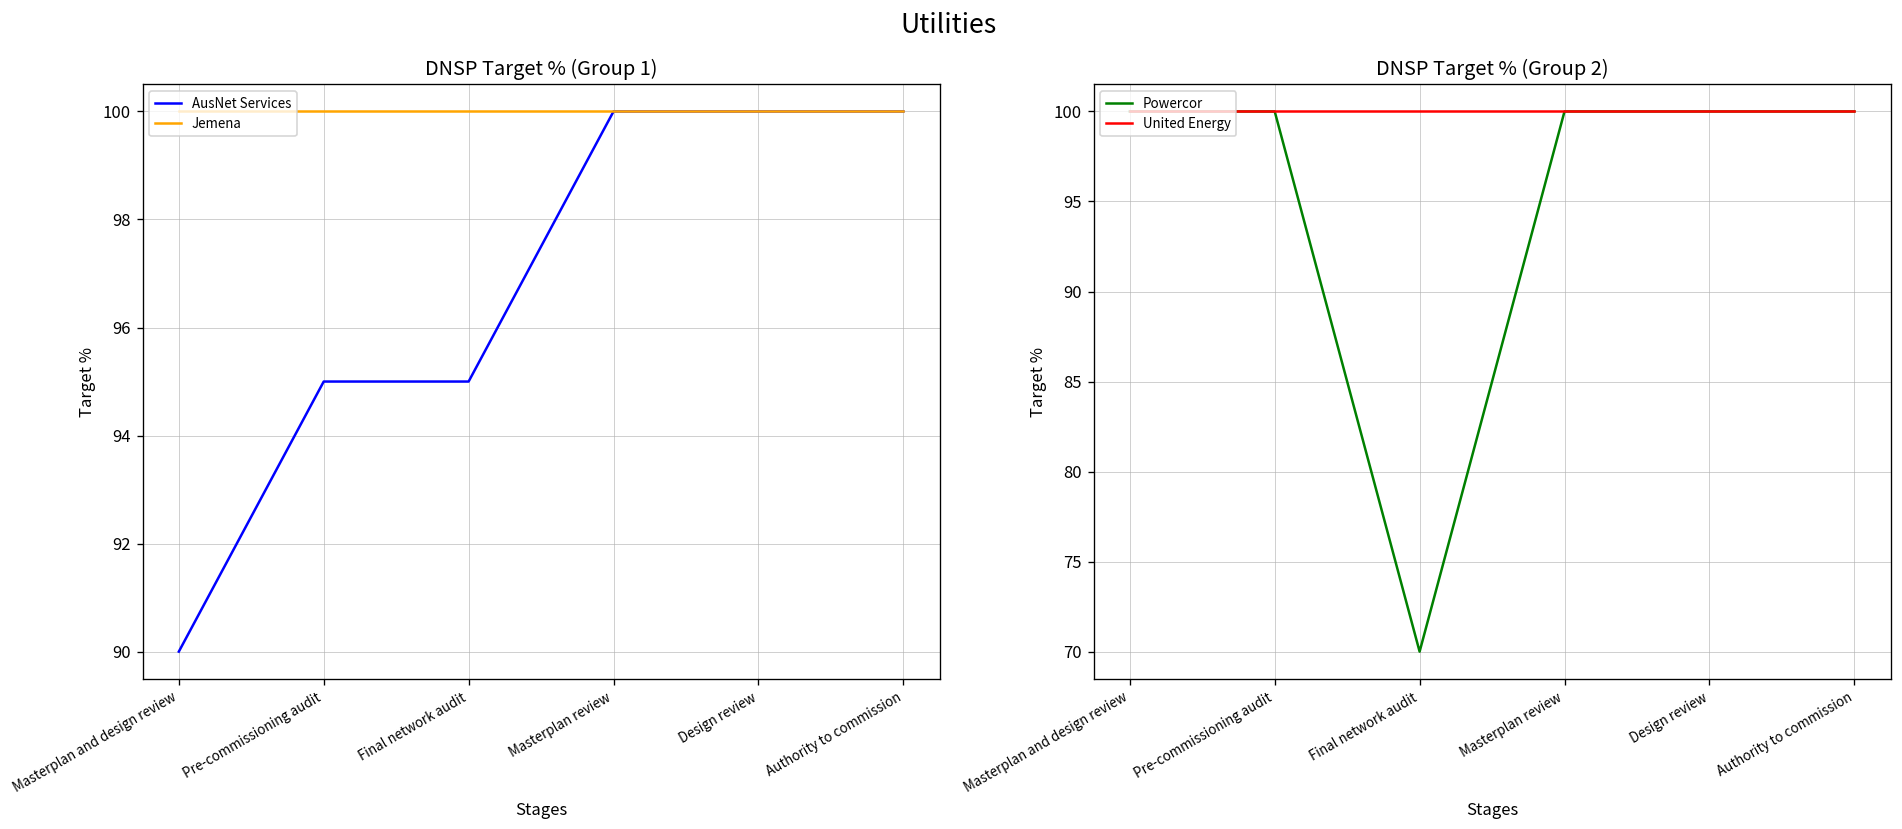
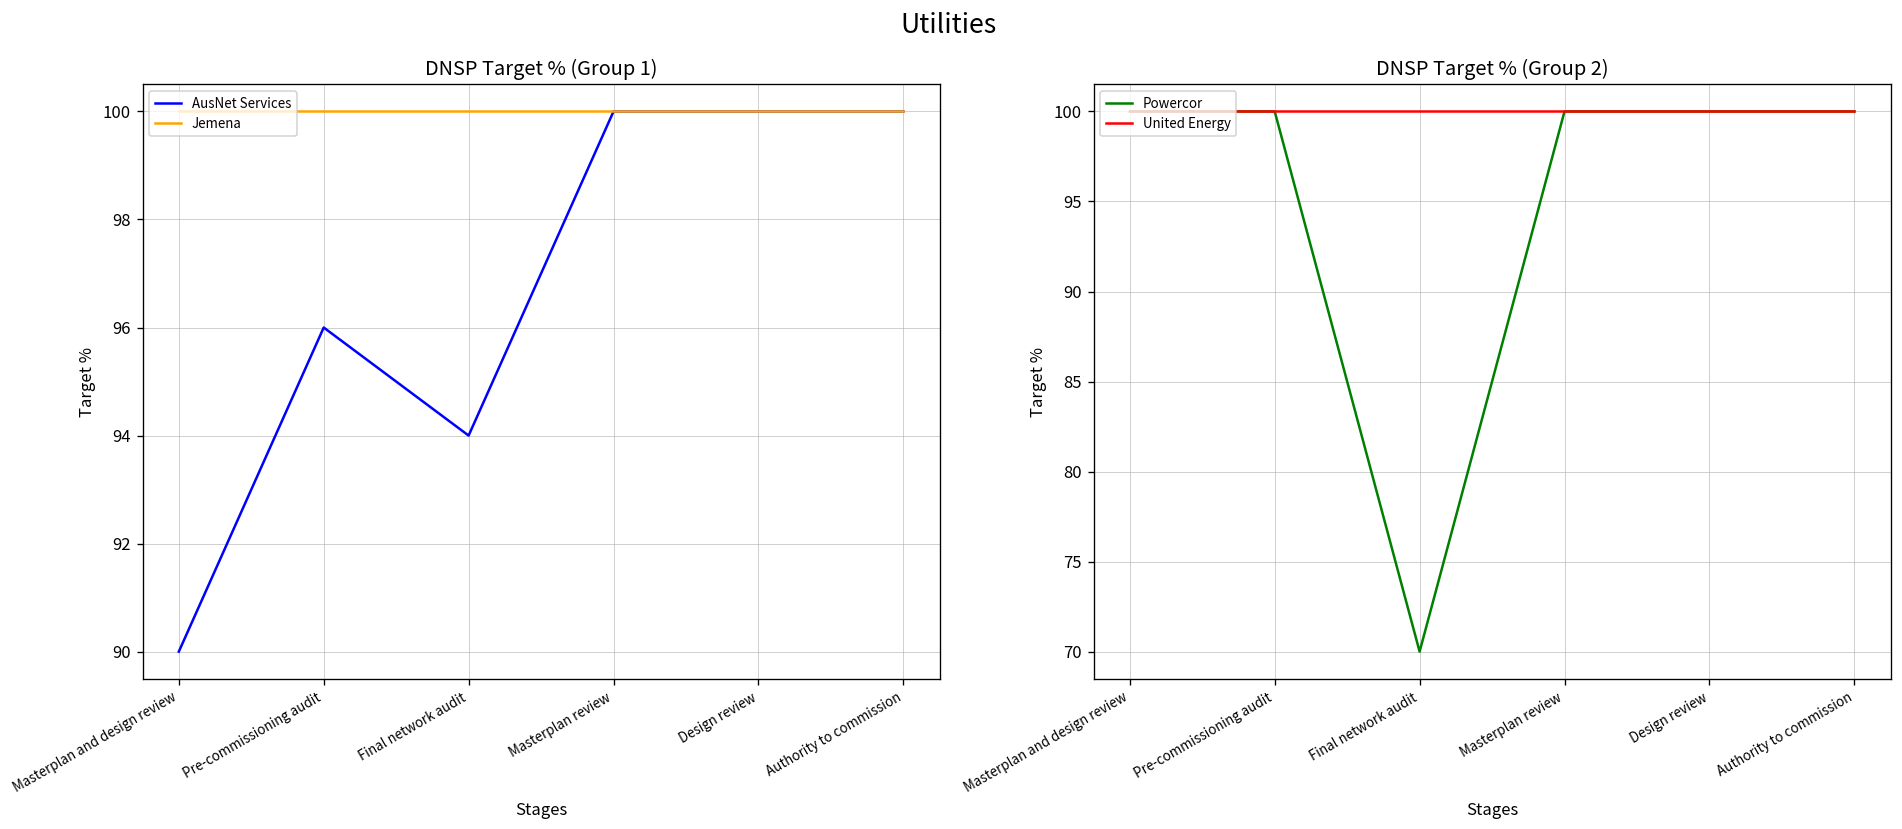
DNSP Target % (Group 1), AusNet Services, Pre-commissioning audit: 95 -> 96
DNSP Target % (Group 1), AusNet Services, Final network audit: 95 -> 94
